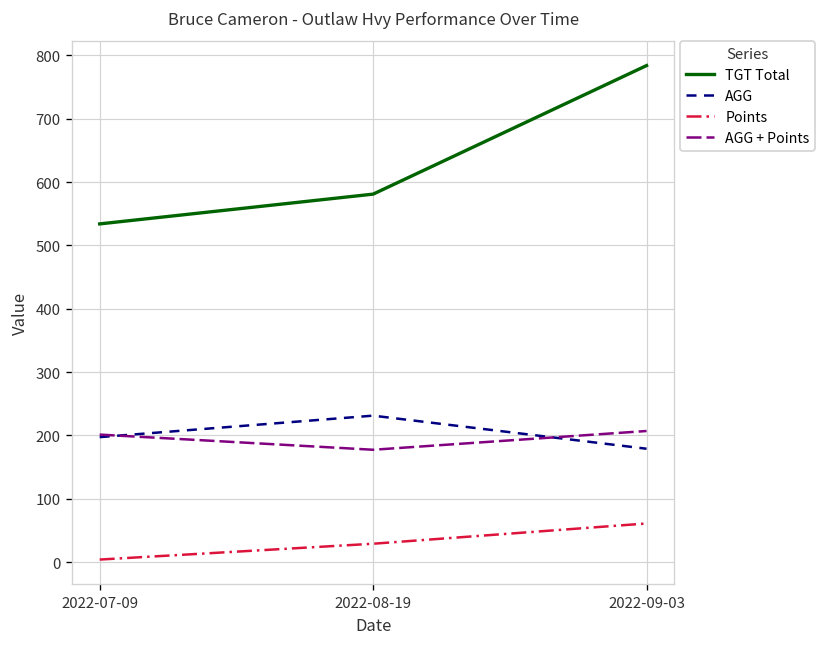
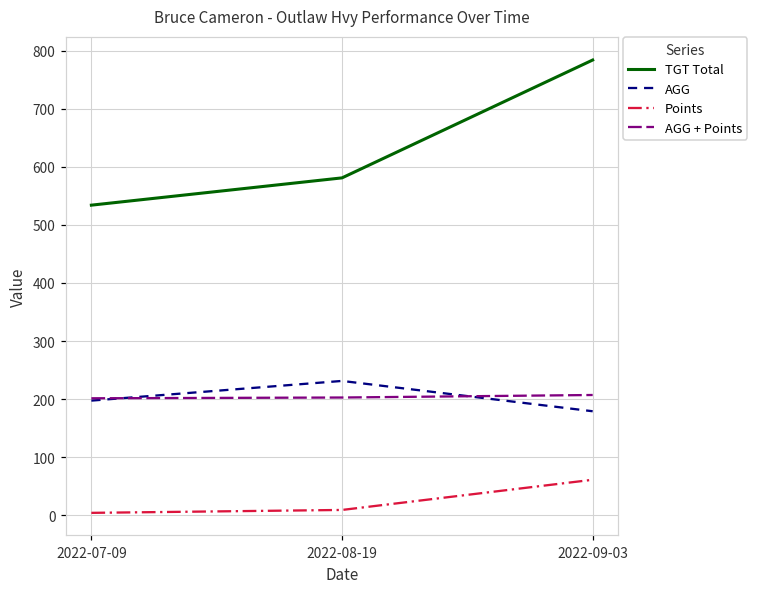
Points, 2022-08-19: 30 -> 10
AGG + Points, 2022-08-19: 180 -> 200
